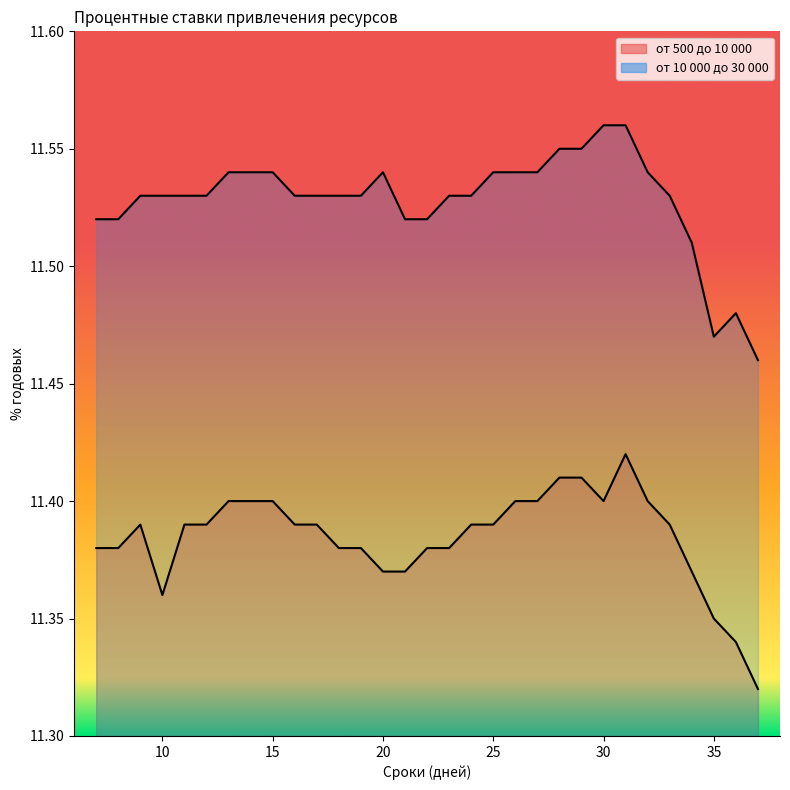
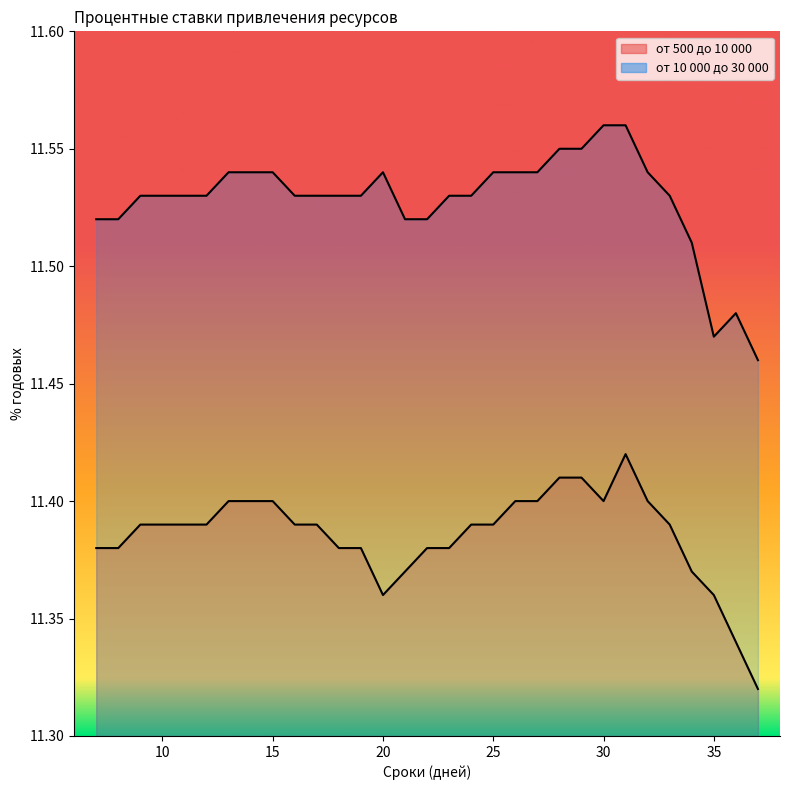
от 500 до 10 000, 10: 11.36 -> 11.39
от 500 до 10 000, 20: 11.37 -> 11.36
от 500 до 10 000, 35: 11.35 -> 11.36
